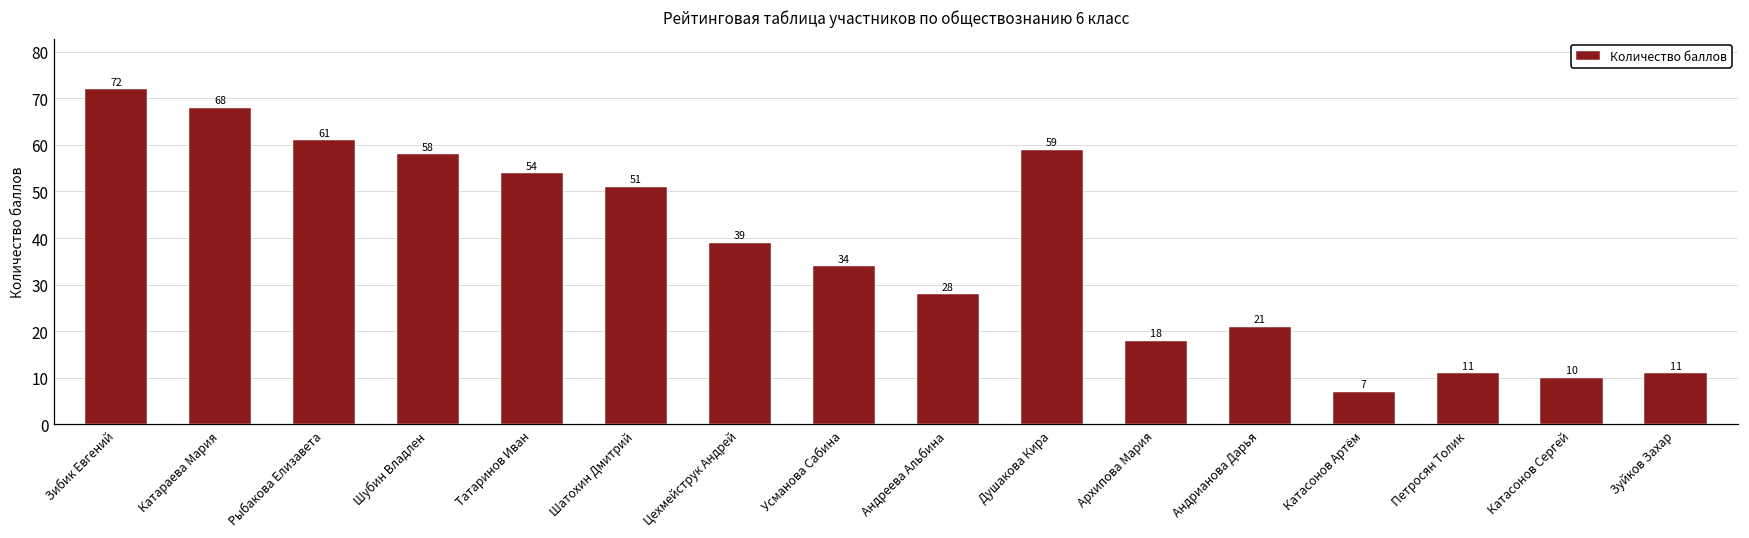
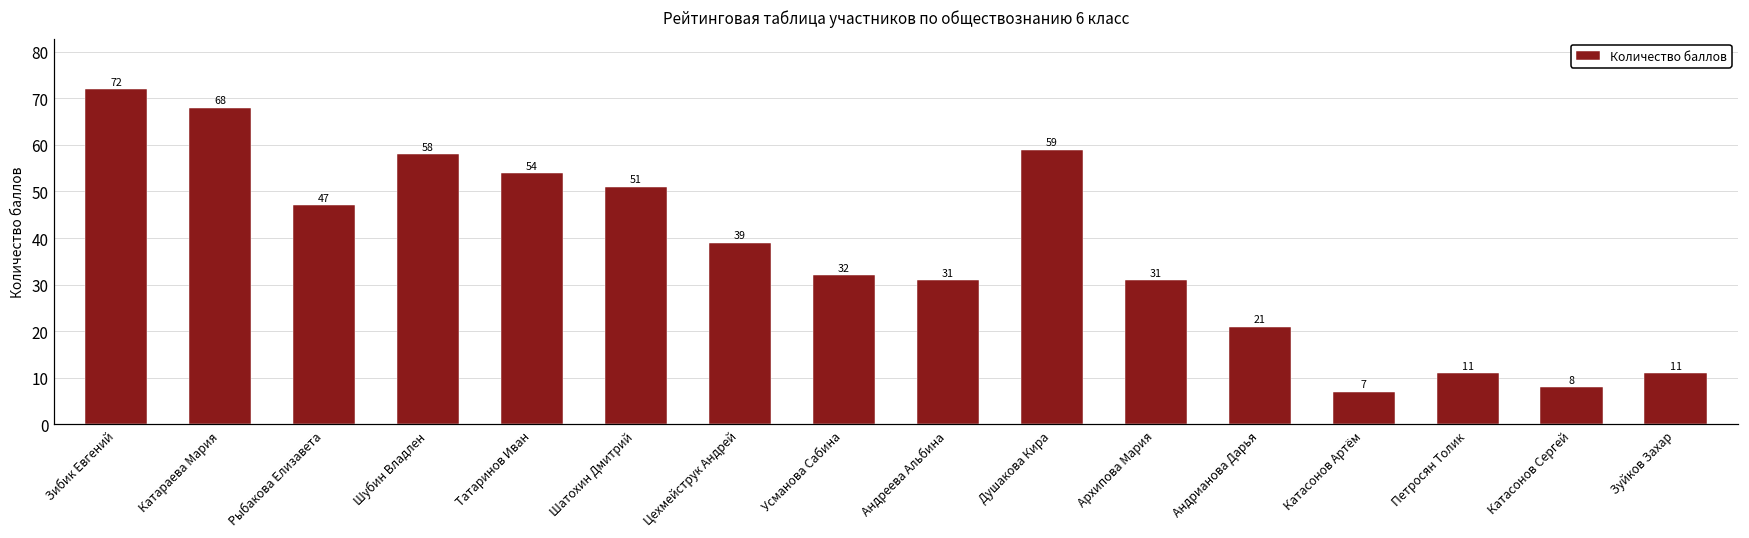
Рыбакова Елизавета: 61 -> 47
Усманова Сабина: 34 -> 32
Андреева Альбина: 28 -> 31
Архипова Мария: 18 -> 31
Катасонов Сергей: 10 -> 8
